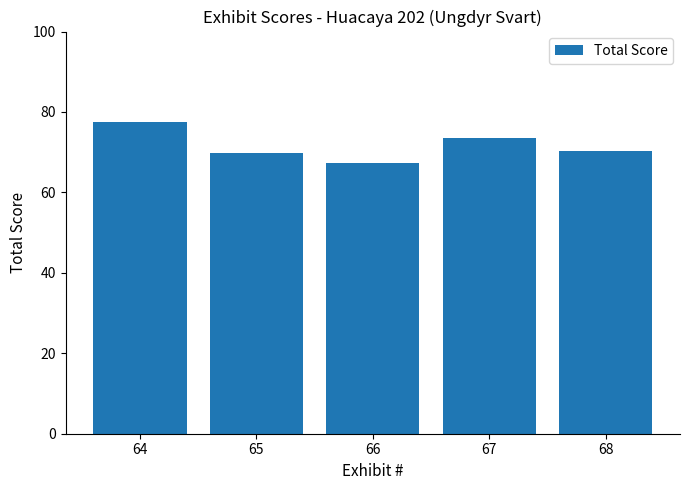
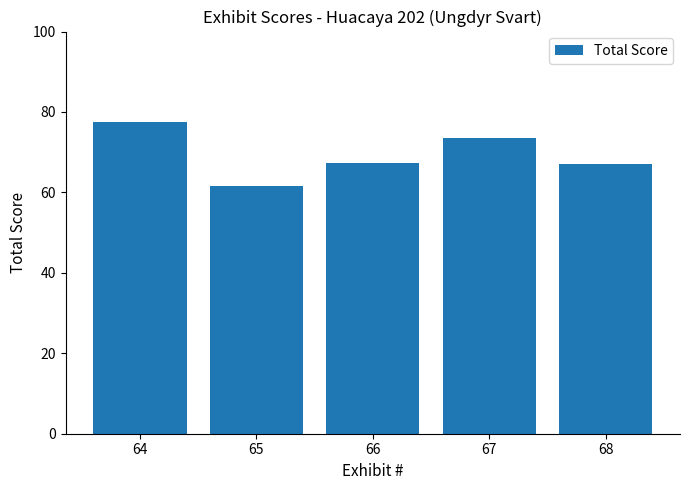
65: 70 -> 62
68: 70 -> 67
